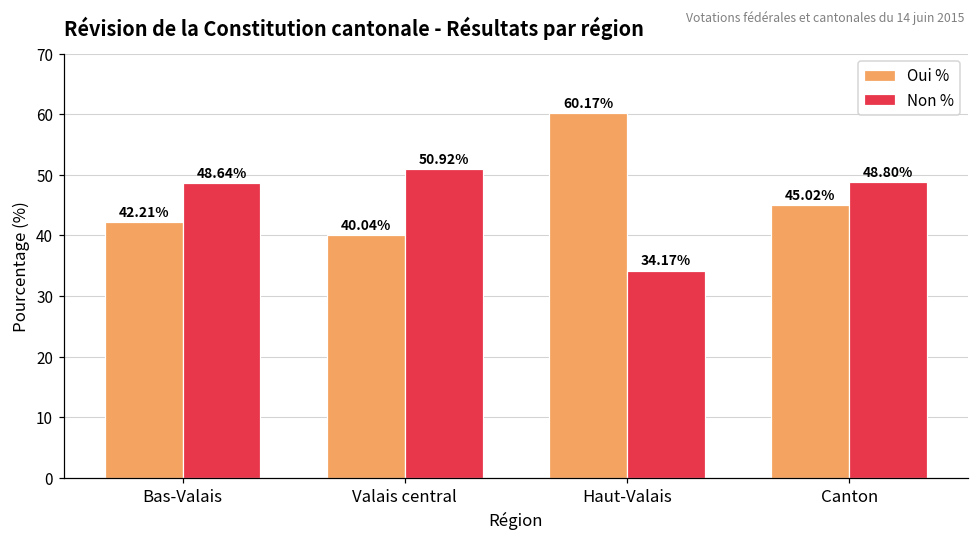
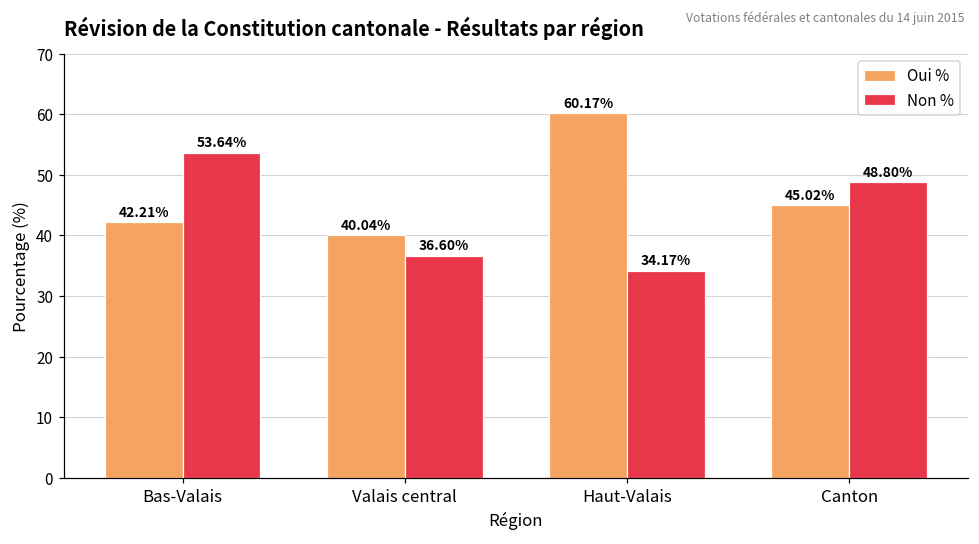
Non %, Bas-Valais: 48.64% -> 53.64%
Non %, Valais central: 50.92% -> 36.60%
